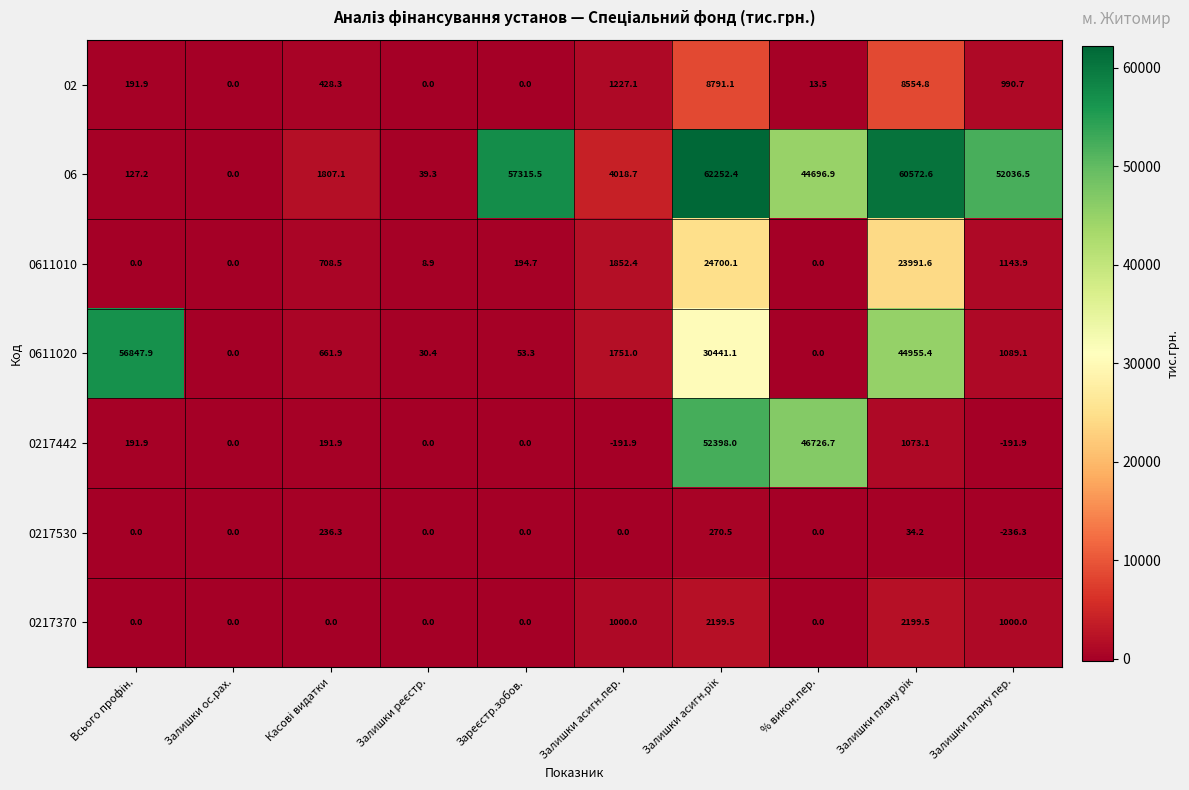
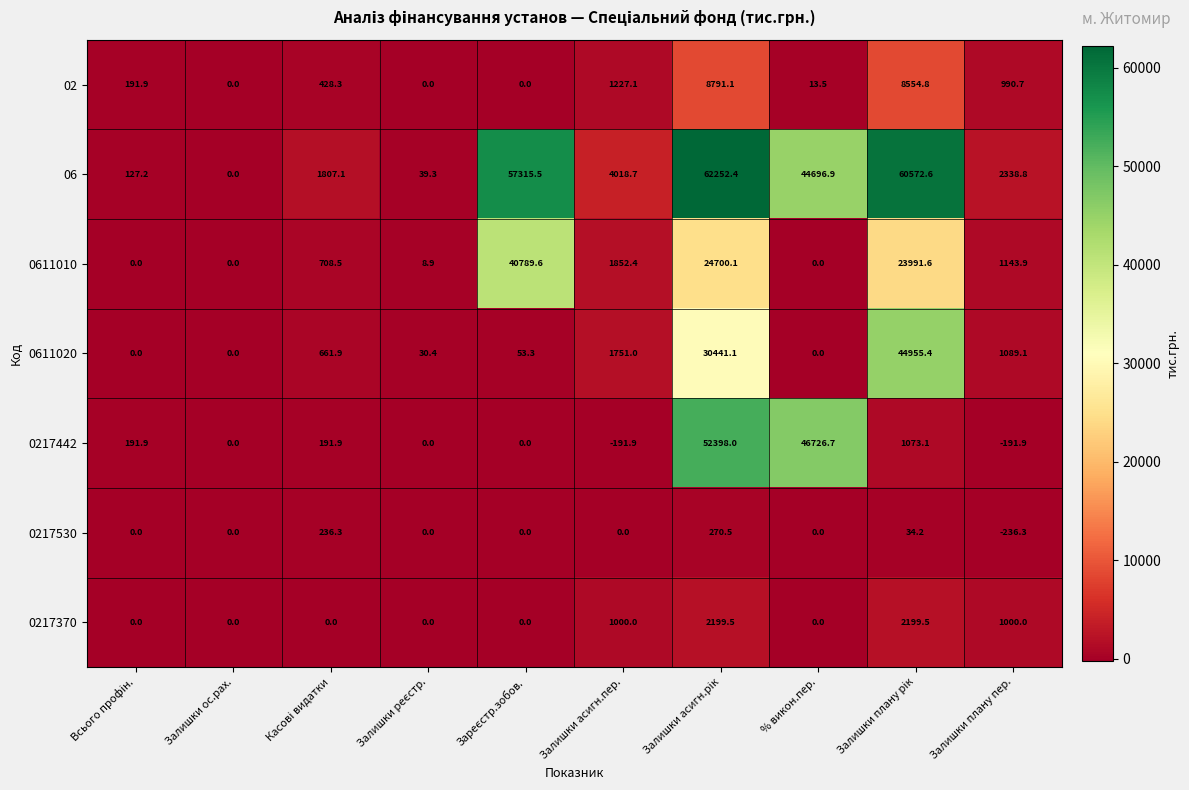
06, Залишки плану пер.: 52036.5 -> 2338.8
0611010, Зареєстр.зобов.: 194.7 -> 40789.6
0611020, Всього профін.: 56847.9 -> 0.0
